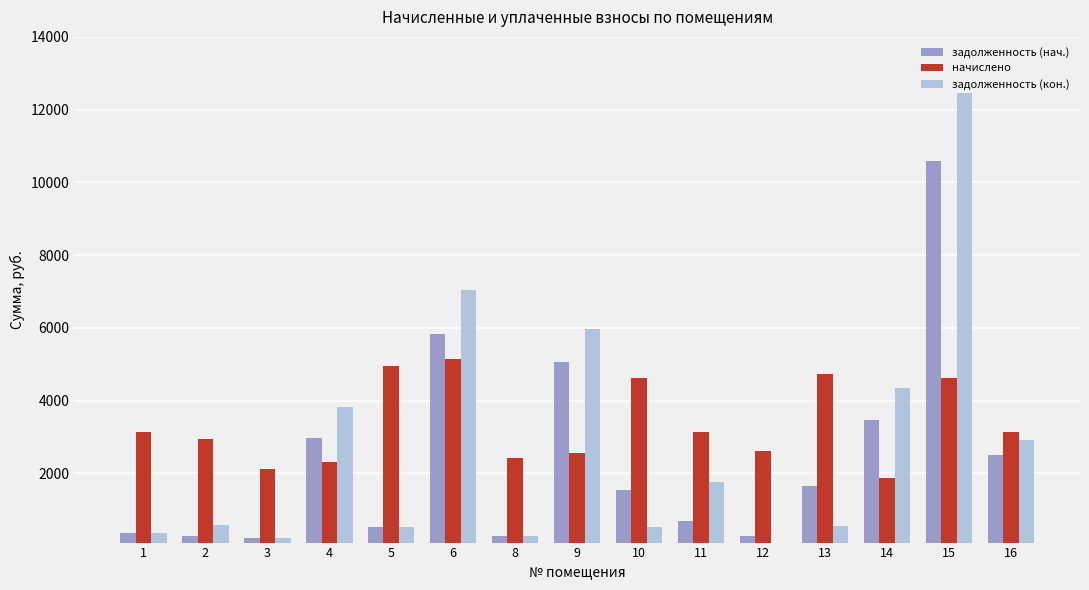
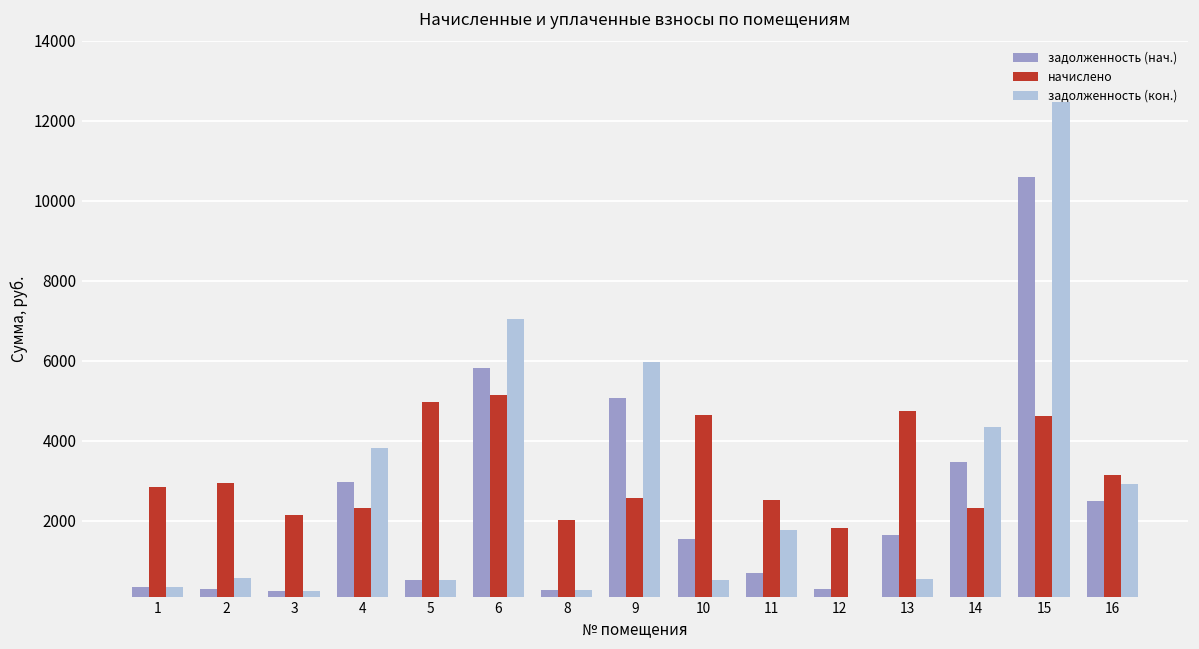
начислено, 1: 3100 -> 2800
начислено, 8: 2400 -> 2000
начислено, 11: 3100 -> 2500
начислено, 12: 2600 -> 1800
начислено, 14: 1900 -> 2300
